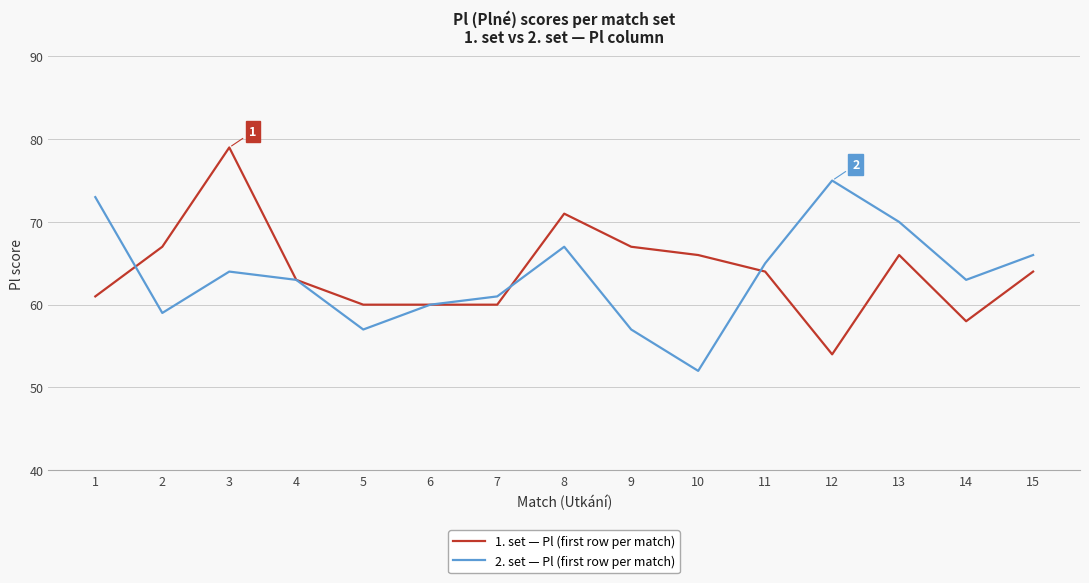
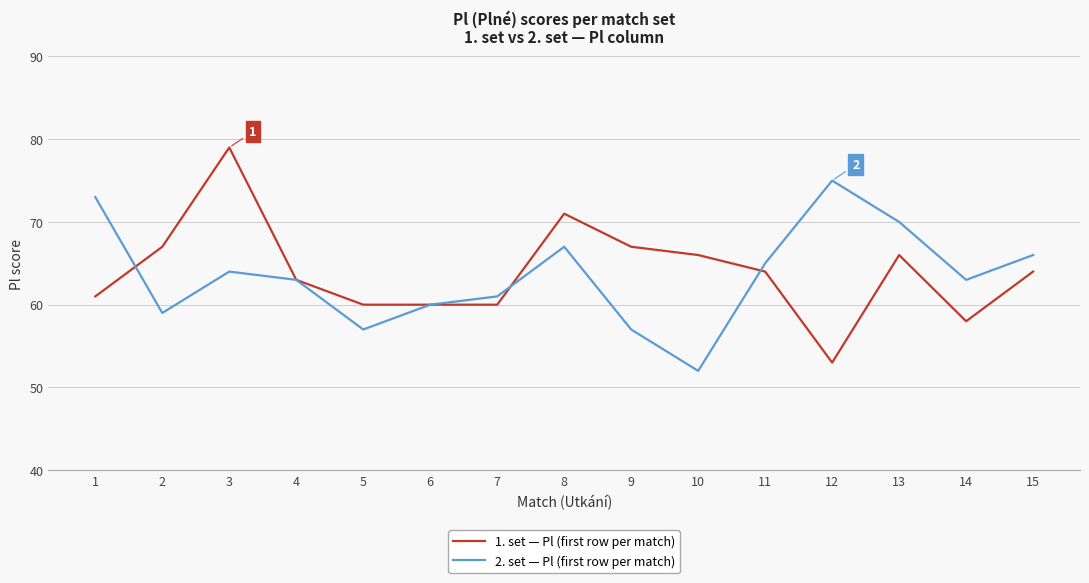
1. set — Pl (first row per match), 12: 54 -> 53
